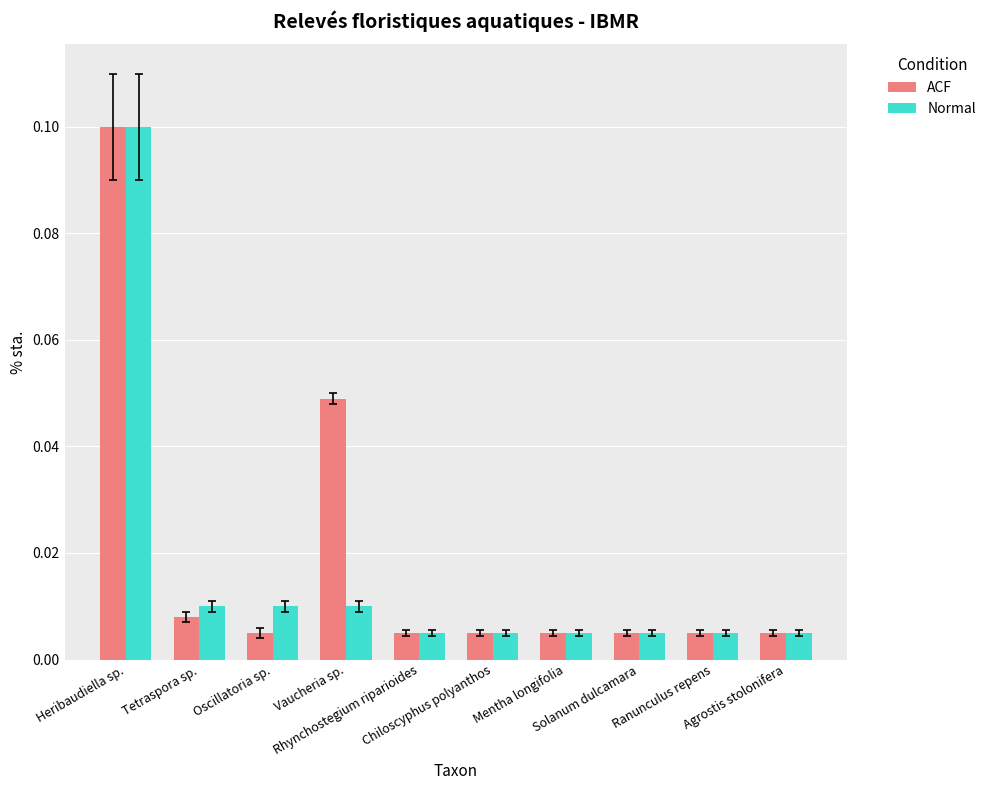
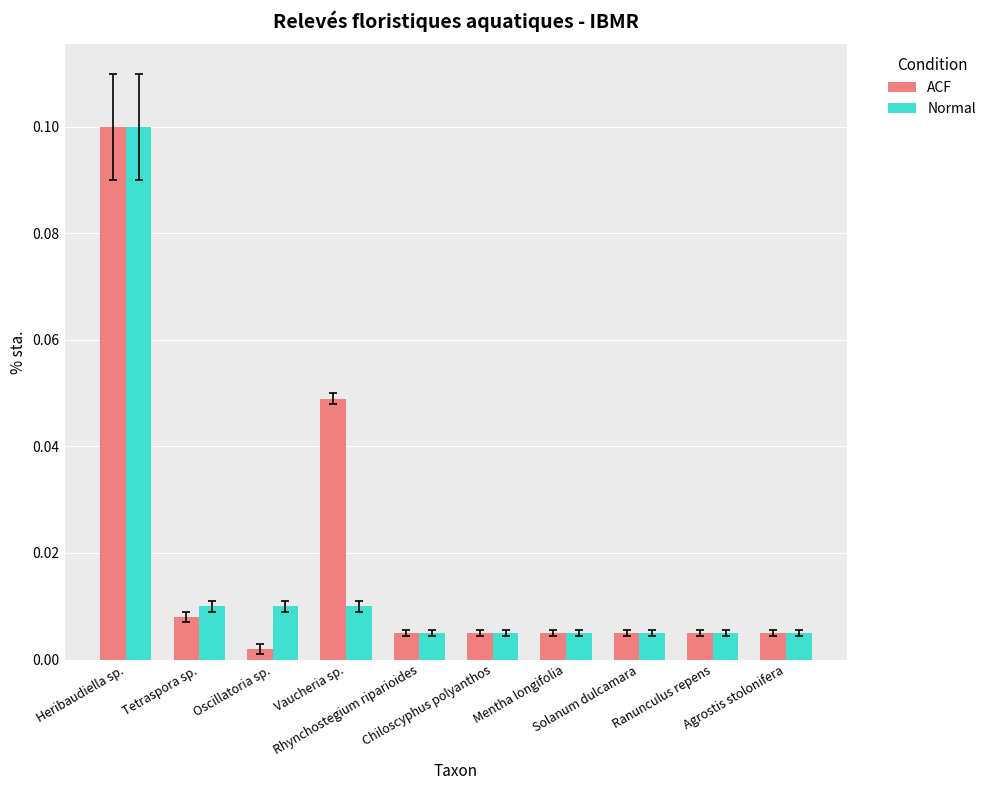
ACF, Oscillatoria sp.: 0.005 -> 0.002
